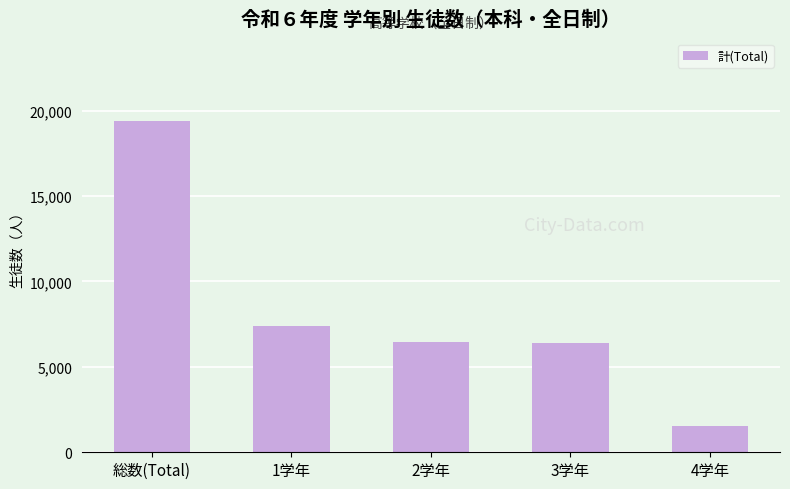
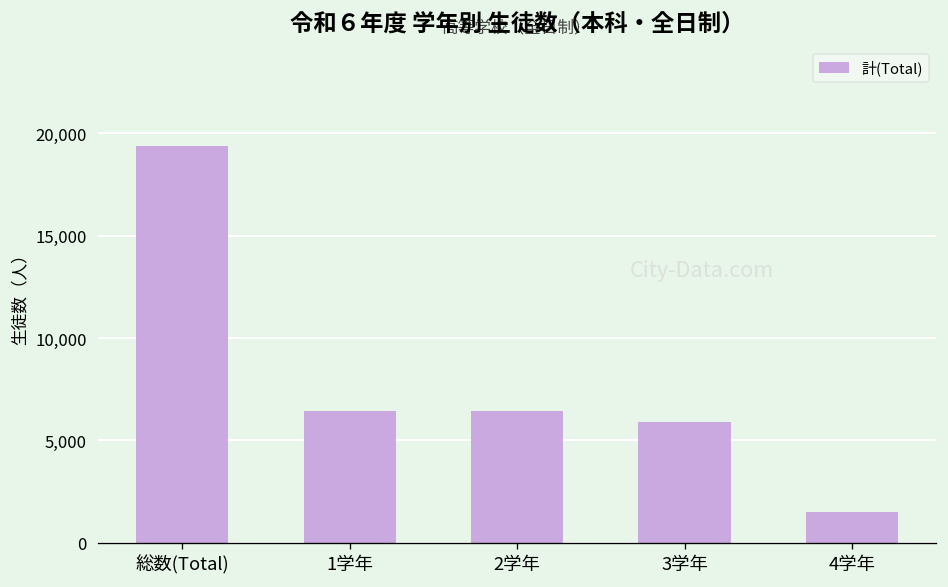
1学年: 7,400 -> 6,500
3学年: 6,400 -> 5,900
